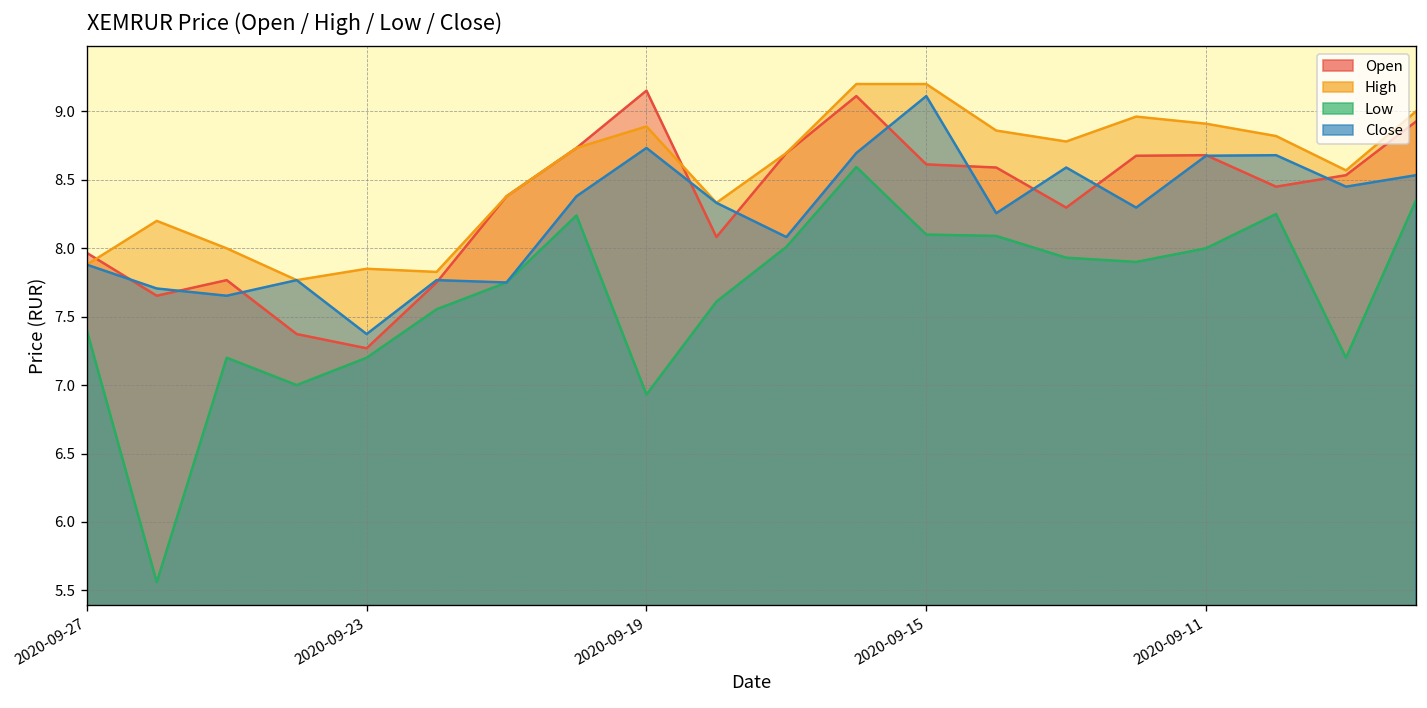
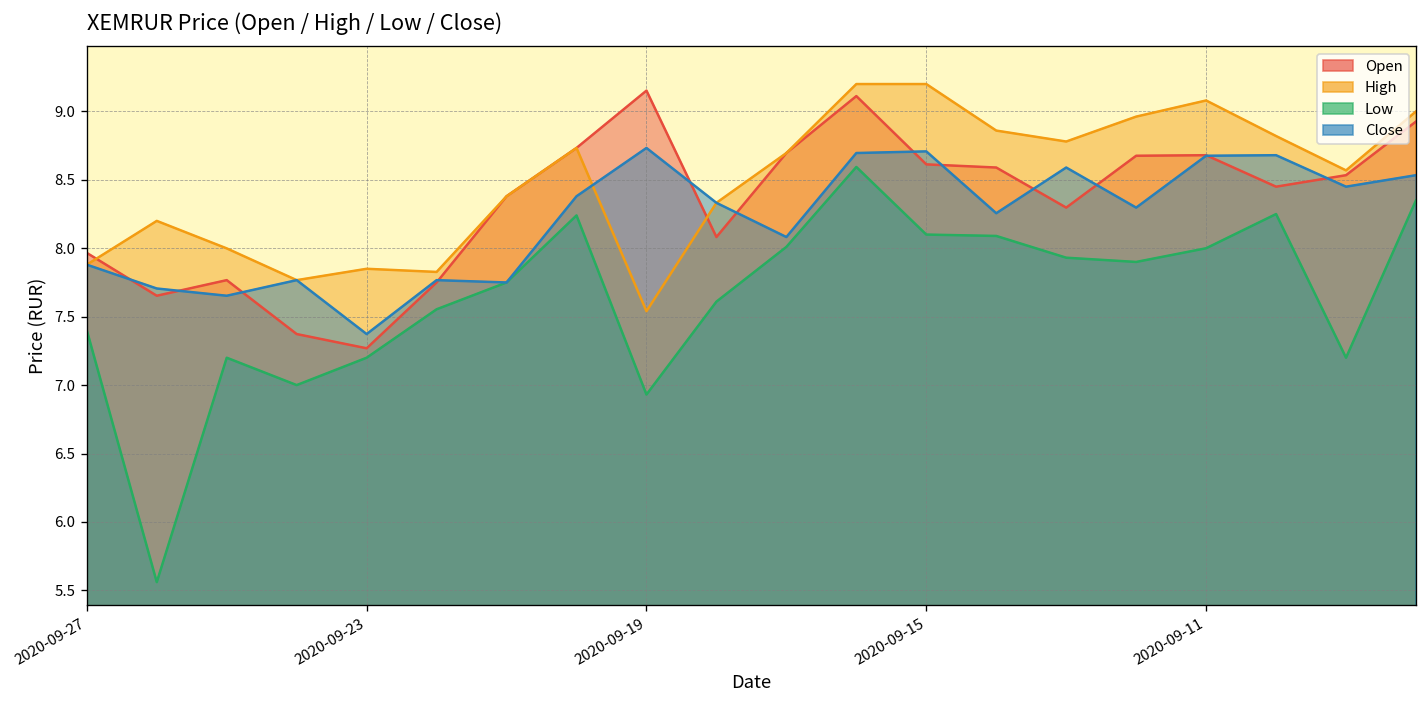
High, 2020-09-19: 8.89 -> 7.54
Close, 2020-09-15: 9.11 -> 8.71
High, 2020-09-11: 8.91 -> 9.08
